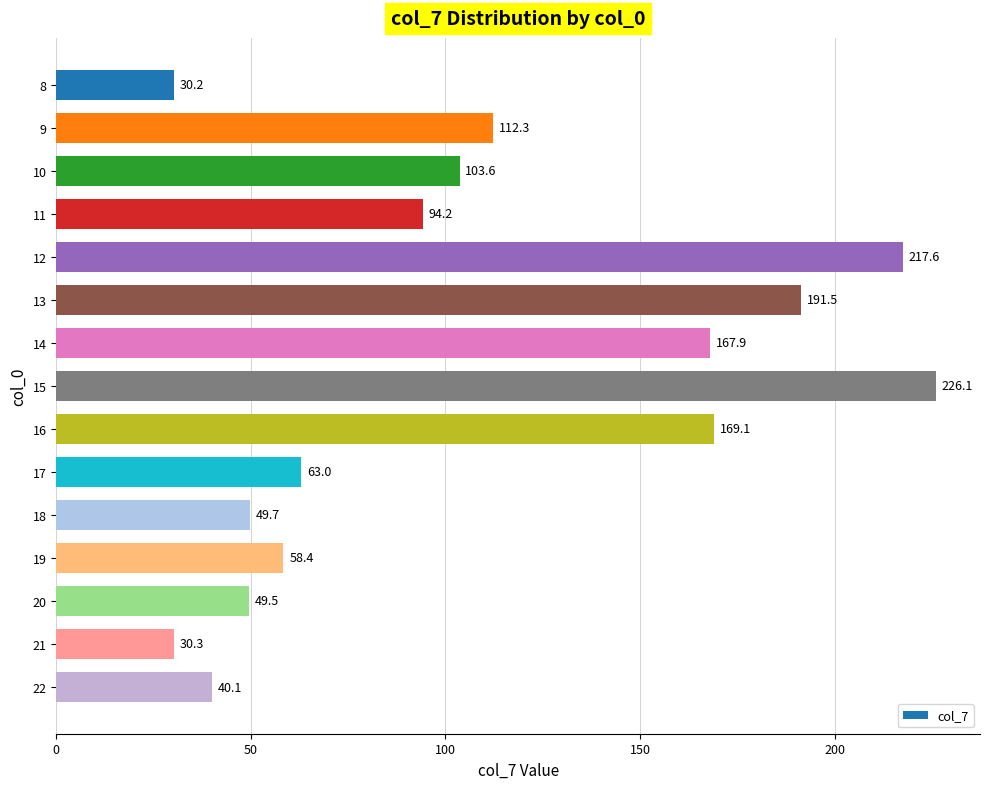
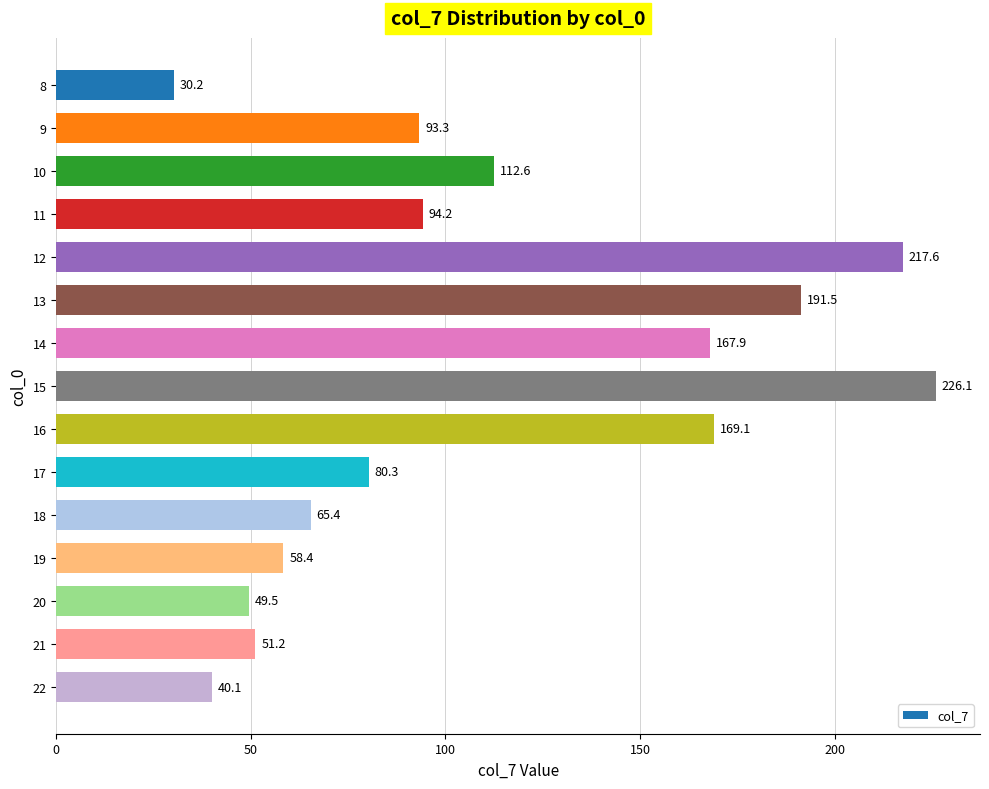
9: 112.3 -> 93.3
10: 103.6 -> 112.6
17: 63.0 -> 80.3
18: 49.7 -> 65.4
21: 30.3 -> 51.2
